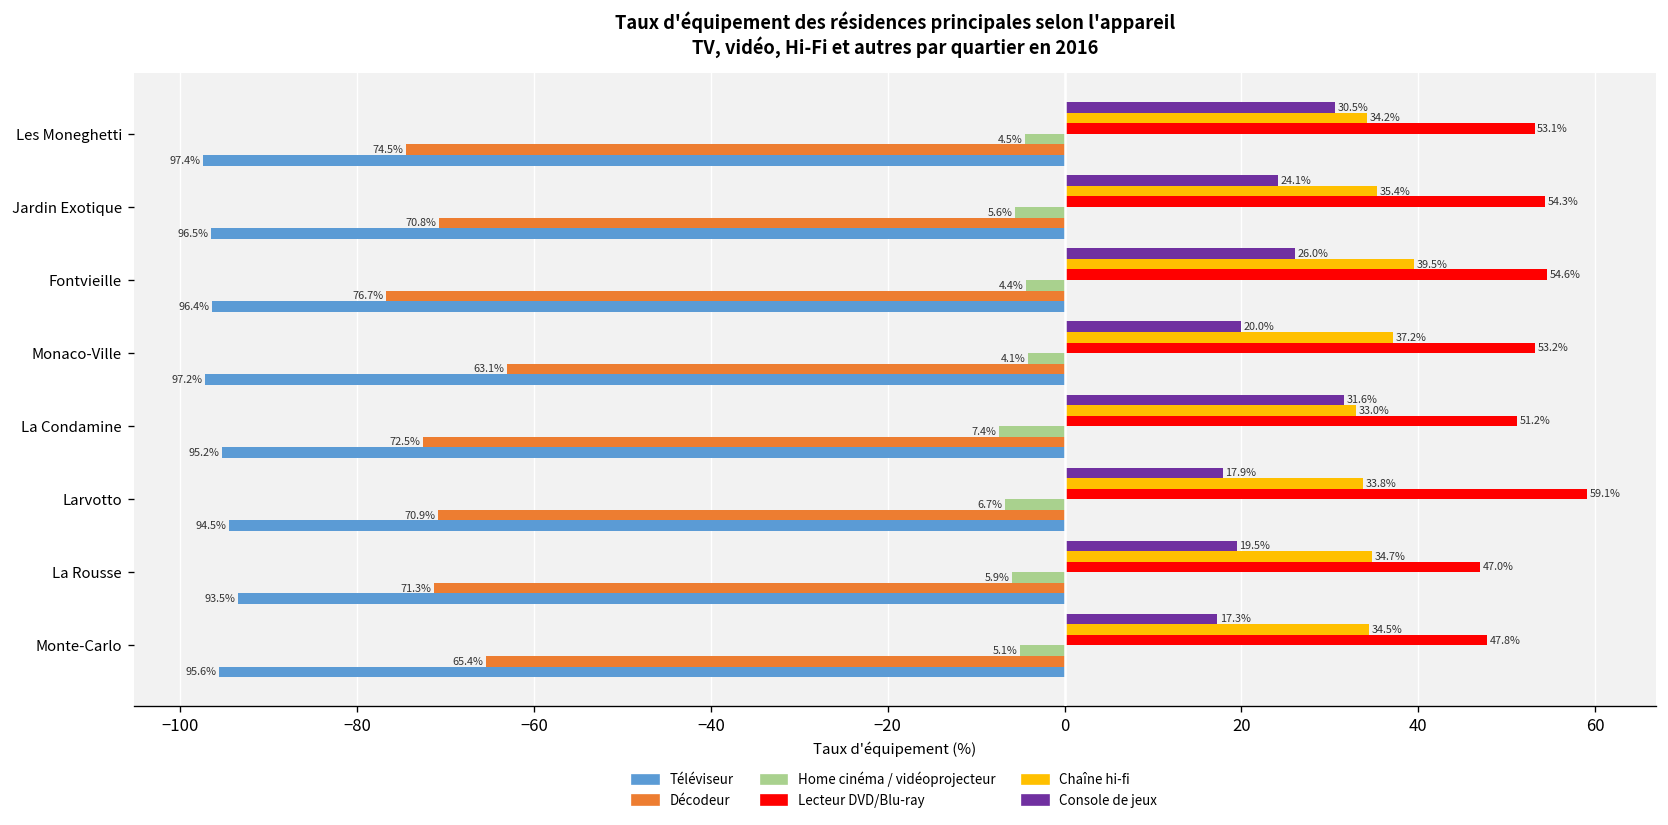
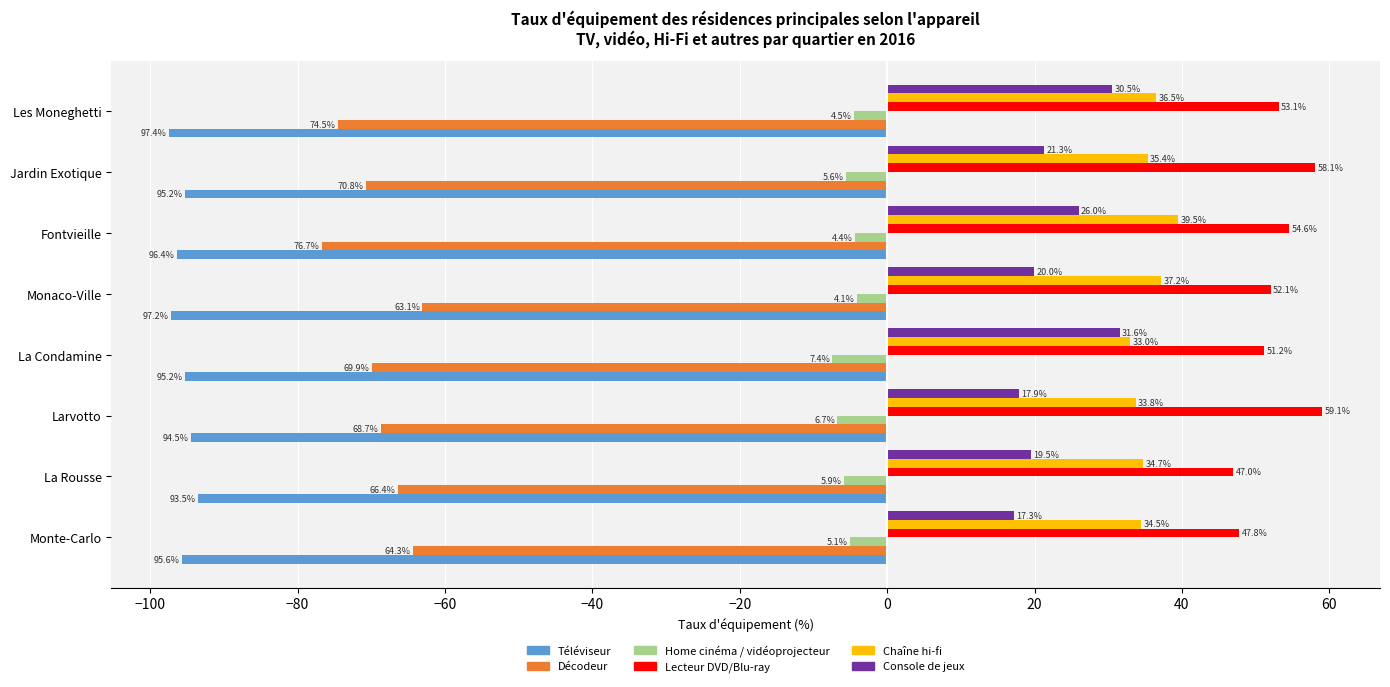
Chaîne hi-fi, Les Moneghetti: 34.2% -> 36.5%
Console de jeux, Jardin Exotique: 24.1% -> 21.3%
Lecteur DVD/Blu-ray, Jardin Exotique: 54.3% -> 58.1%
Téléviseur, Jardin Exotique: 96.5% -> 95.2%
Lecteur DVD/Blu-ray, Monaco-Ville: 53.2% -> 52.1%
Décodeur, La Condamine: 72.5% -> 69.9%
Décodeur, Larvotto: 70.9% -> 68.7%
Décodeur, La Rousse: 71.3% -> 66.4%
Décodeur, Monte-Carlo: 65.4% -> 64.3%
